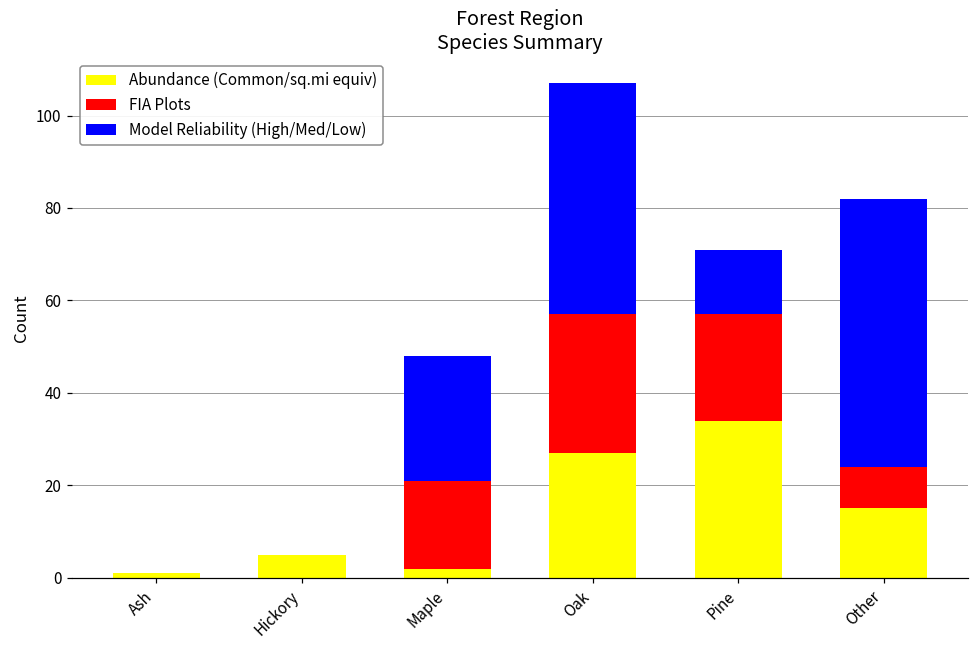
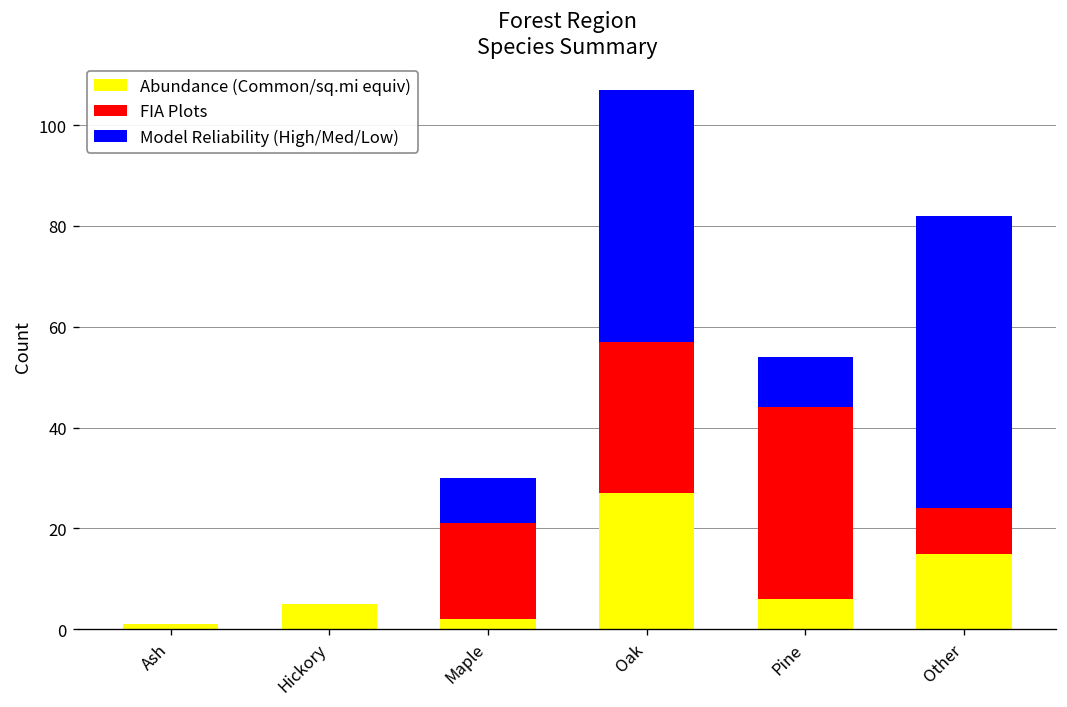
Model Reliability (High/Med/Low), Maple: 27 -> 9
Abundance (Common/sq.mi equiv), Pine: 34 -> 6
FIA Plots, Pine: 23 -> 38
Model Reliability (High/Med/Low), Pine: 14 -> 10
